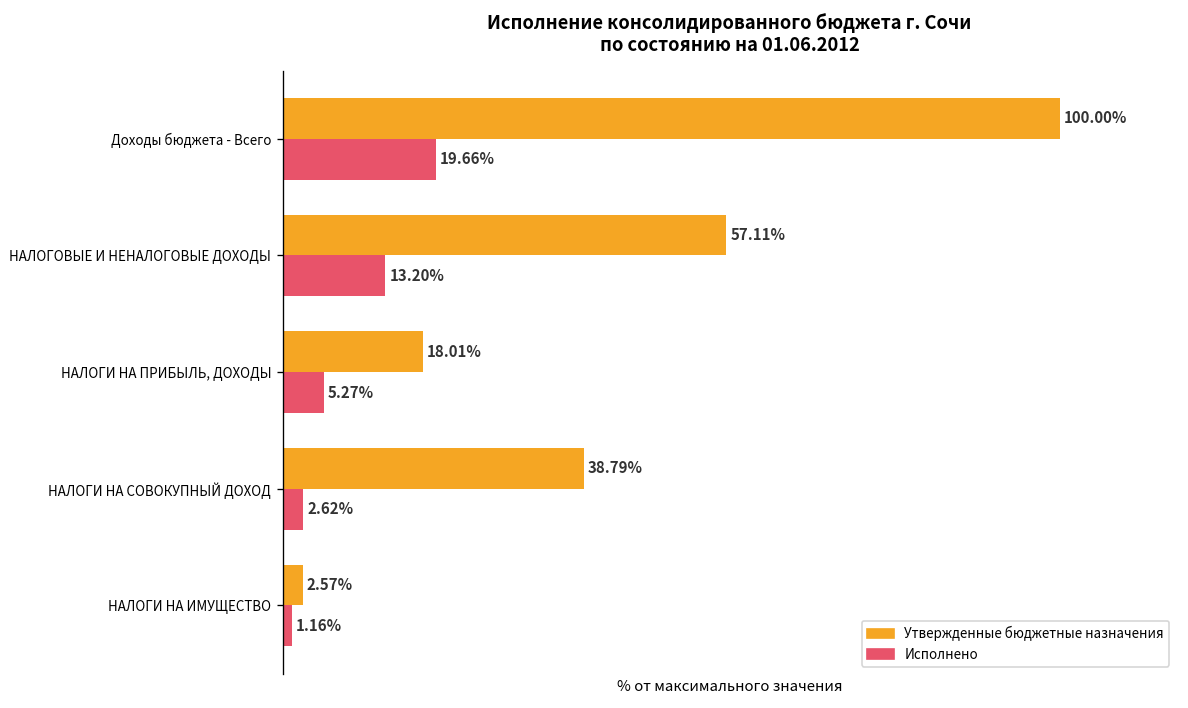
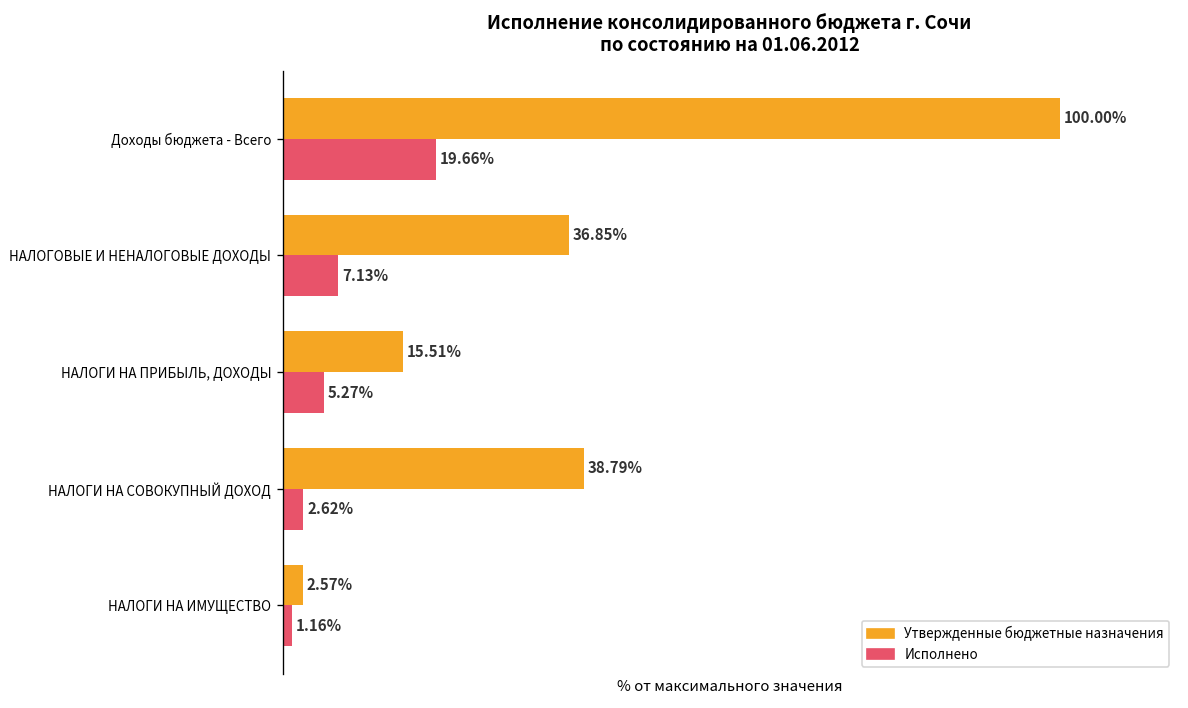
Утвержденные бюджетные назначения, НАЛОГОВЫЕ И НЕНАЛОГОВЫЕ ДОХОДЫ: 57.11% -> 36.85%
Исполнено, НАЛОГОВЫЕ И НЕНАЛОГОВЫЕ ДОХОДЫ: 13.20% -> 7.13%
Утвержденные бюджетные назначения, НАЛОГИ НА ПРИБЫЛЬ, ДОХОДЫ: 18.01% -> 15.51%
